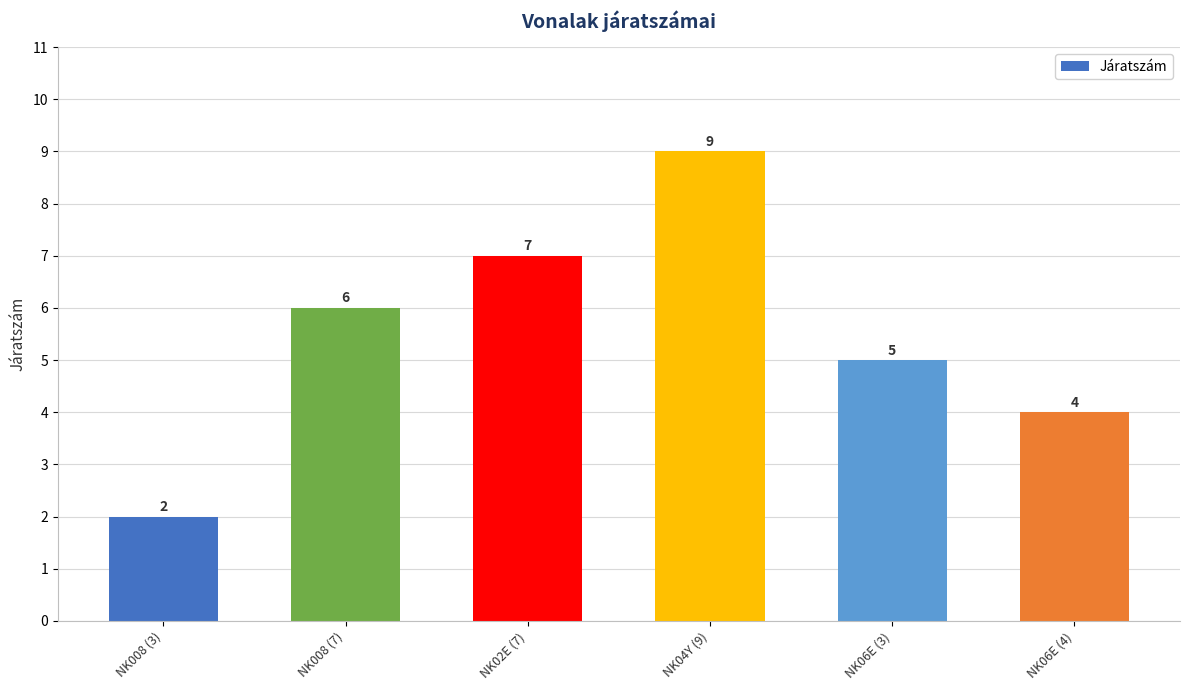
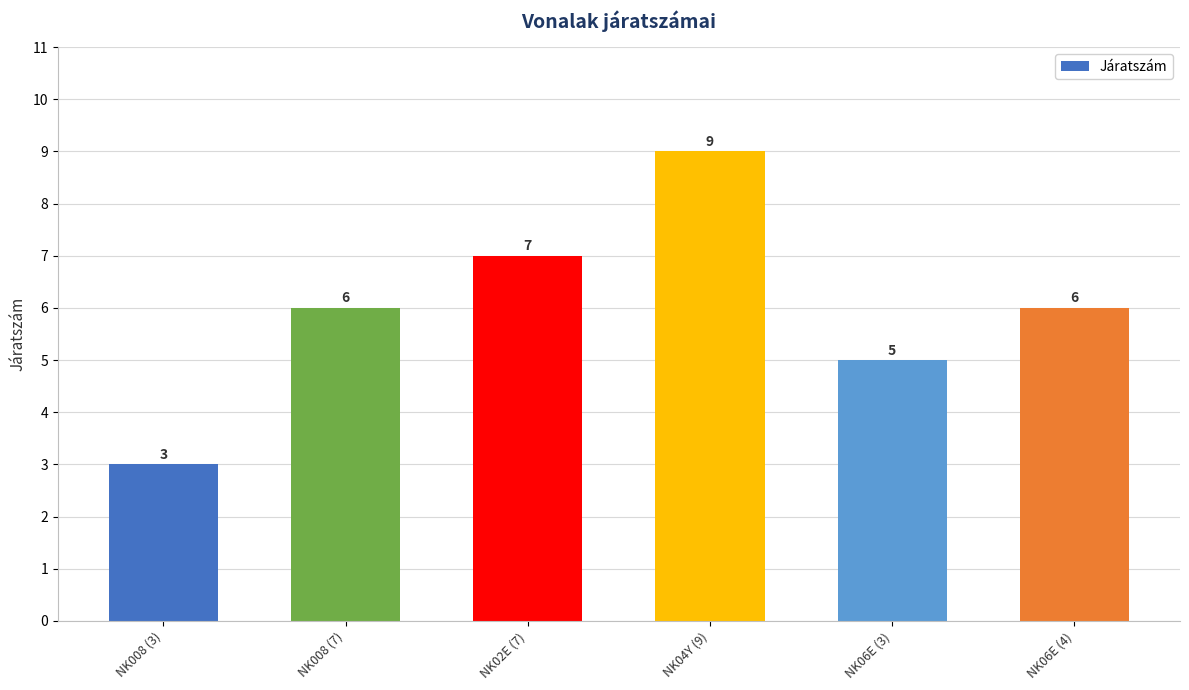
NK008 (3): 2 -> 3
NK06E (4): 4 -> 6
